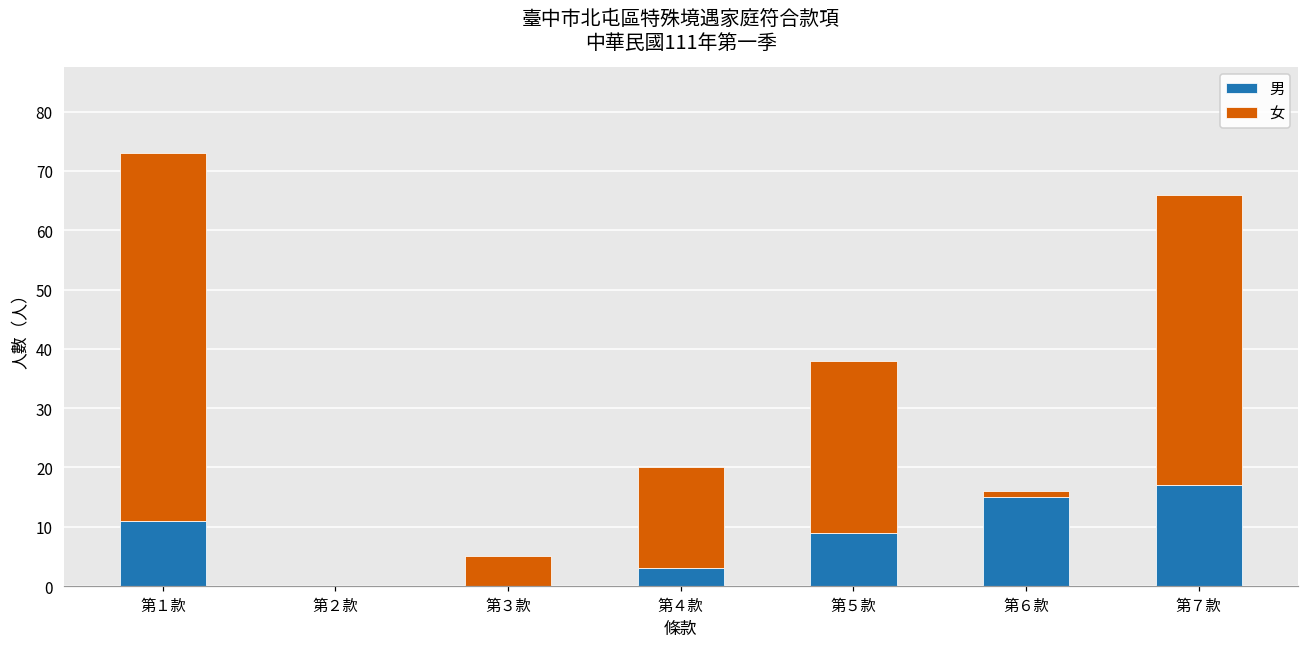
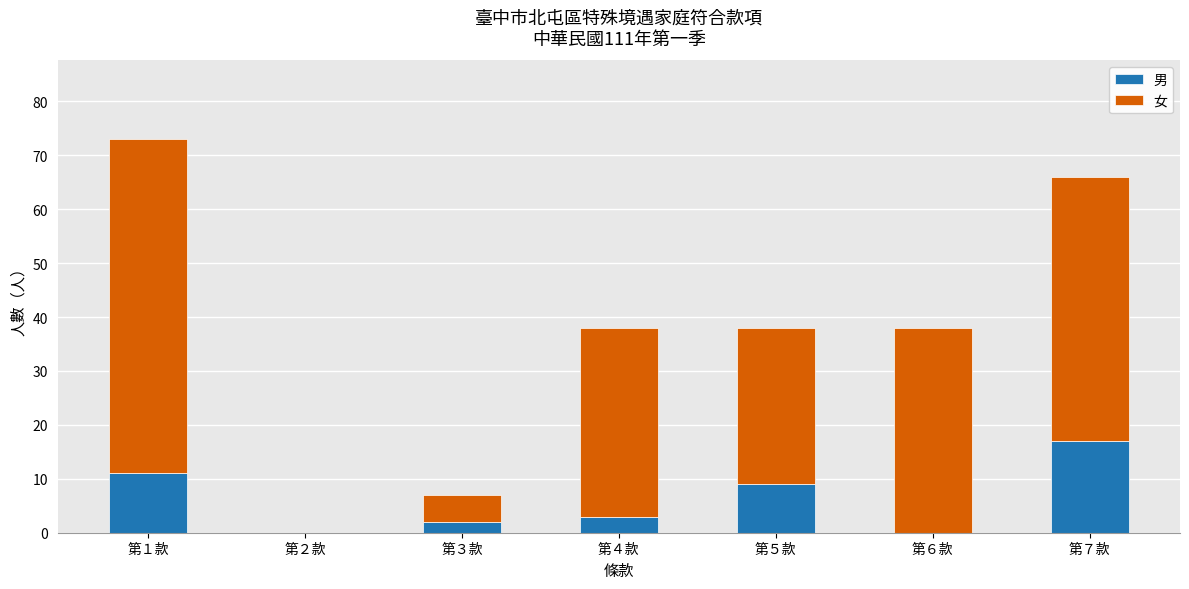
男, 第３款: 0 -> 2
女, 第４款: 17 -> 35
男, 第６款: 15 -> 0
女, 第６款: 1 -> 38
